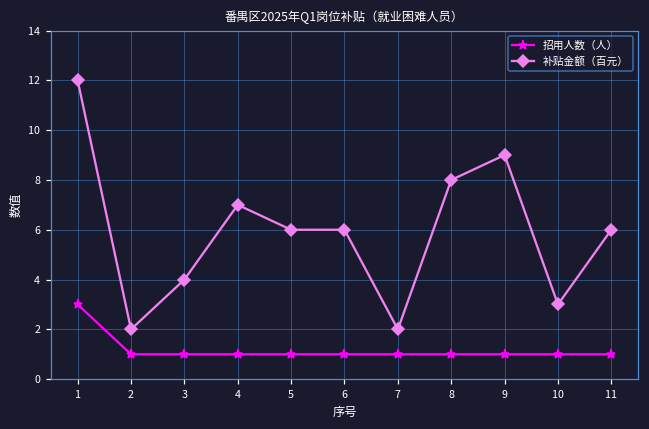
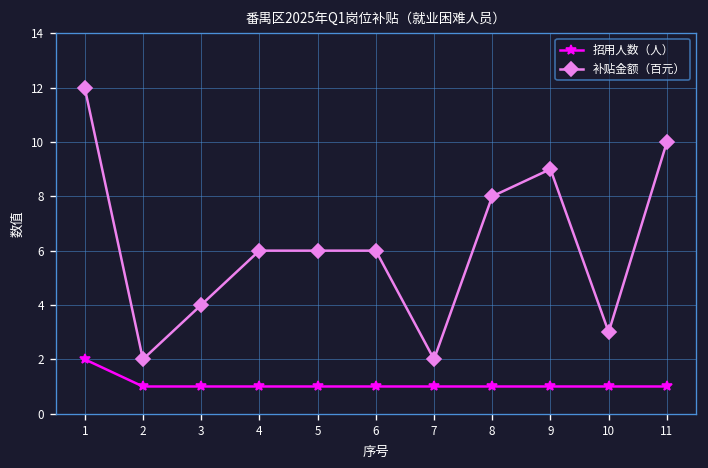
招用人数（人）, 1: 3 -> 2
补贴金额（百元）, 4: 7 -> 6
补贴金额（百元）, 11: 6 -> 10
